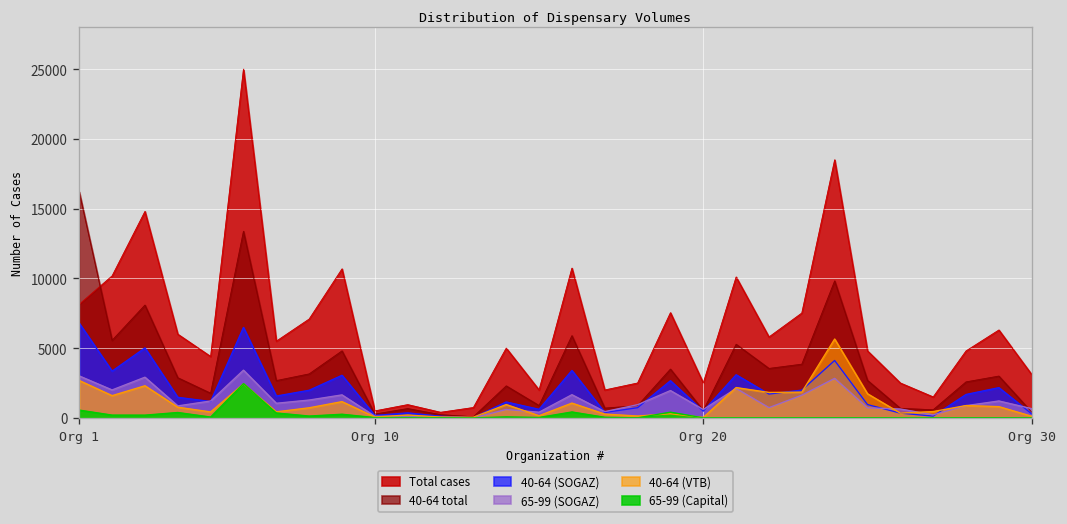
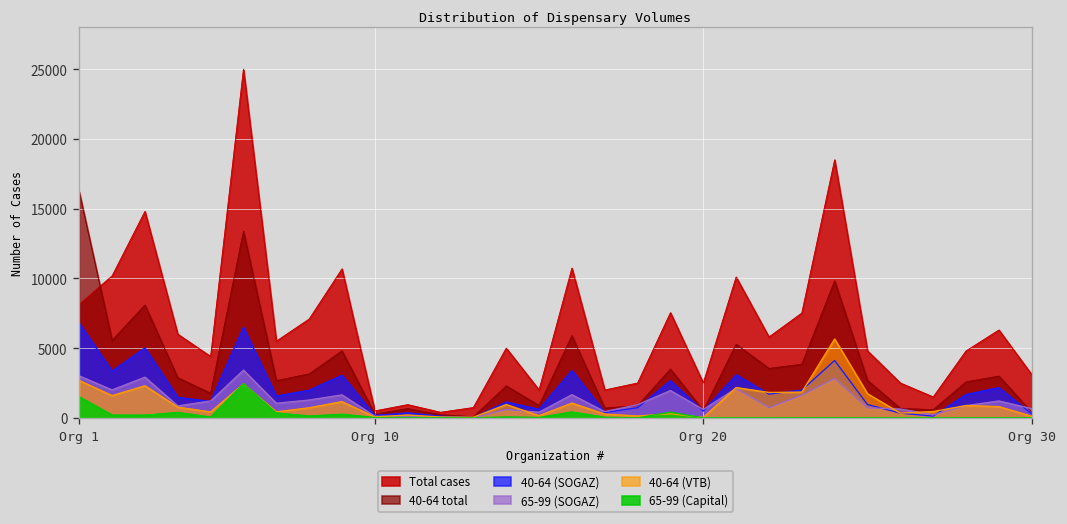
65-99 (Capital), Org 1: 600 -> 1500
